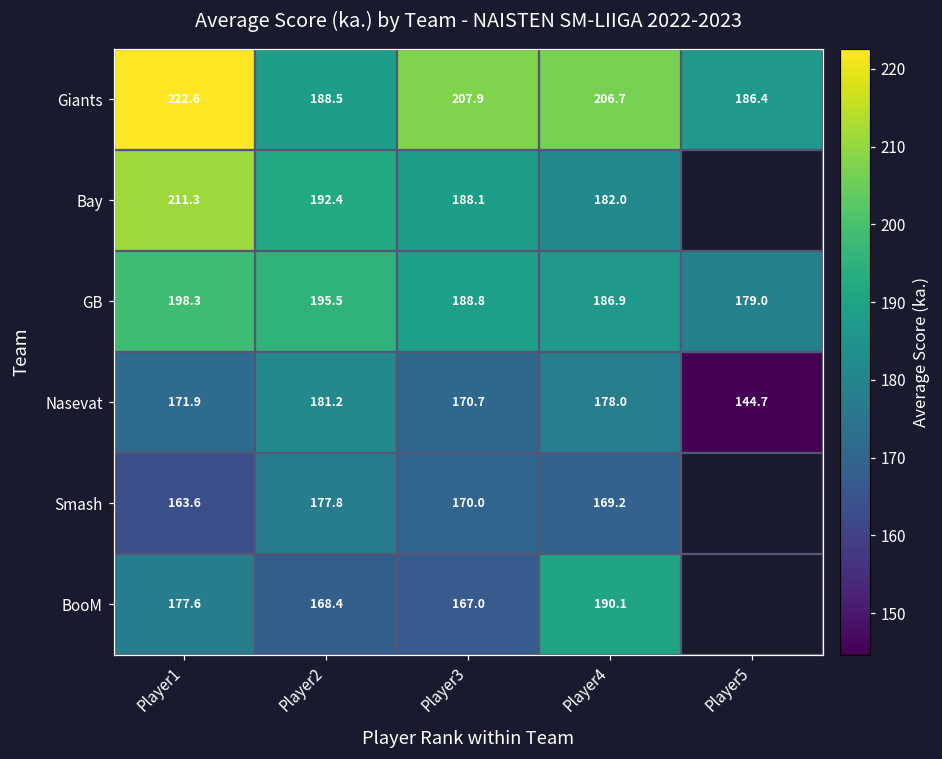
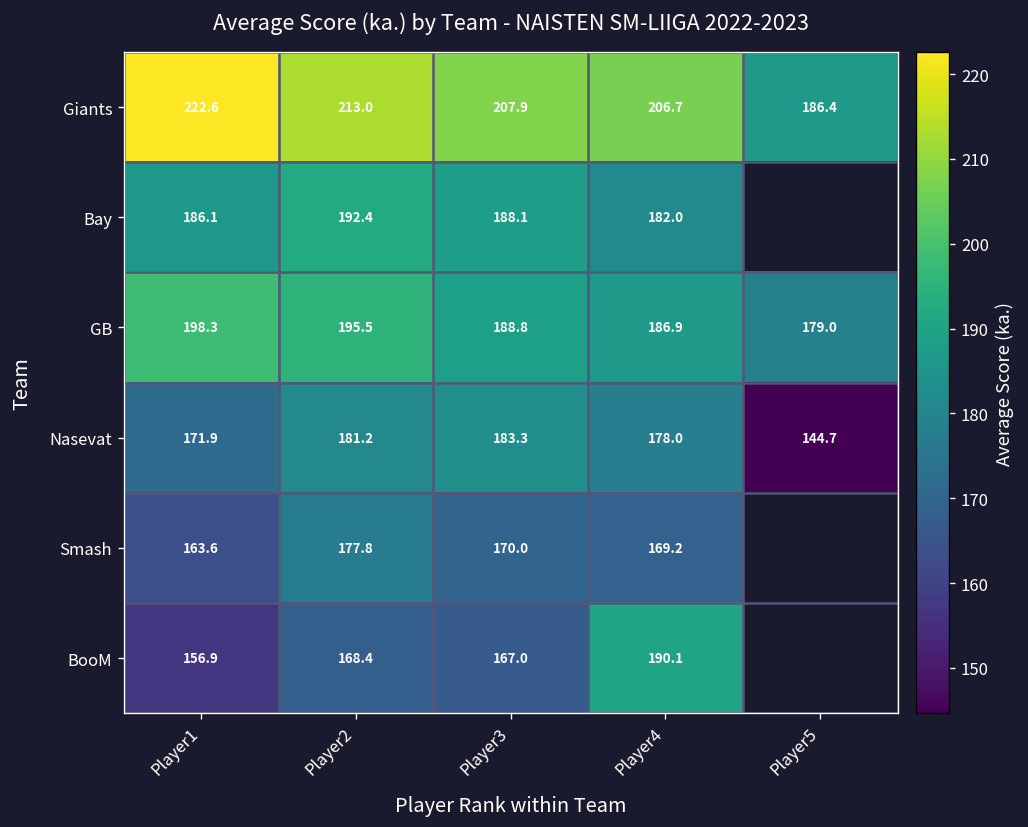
Giants, Player2: 188.5 -> 213.0
Bay, Player1: 211.3 -> 186.1
Nasevat, Player3: 170.7 -> 183.3
BooM, Player1: 177.6 -> 156.9
